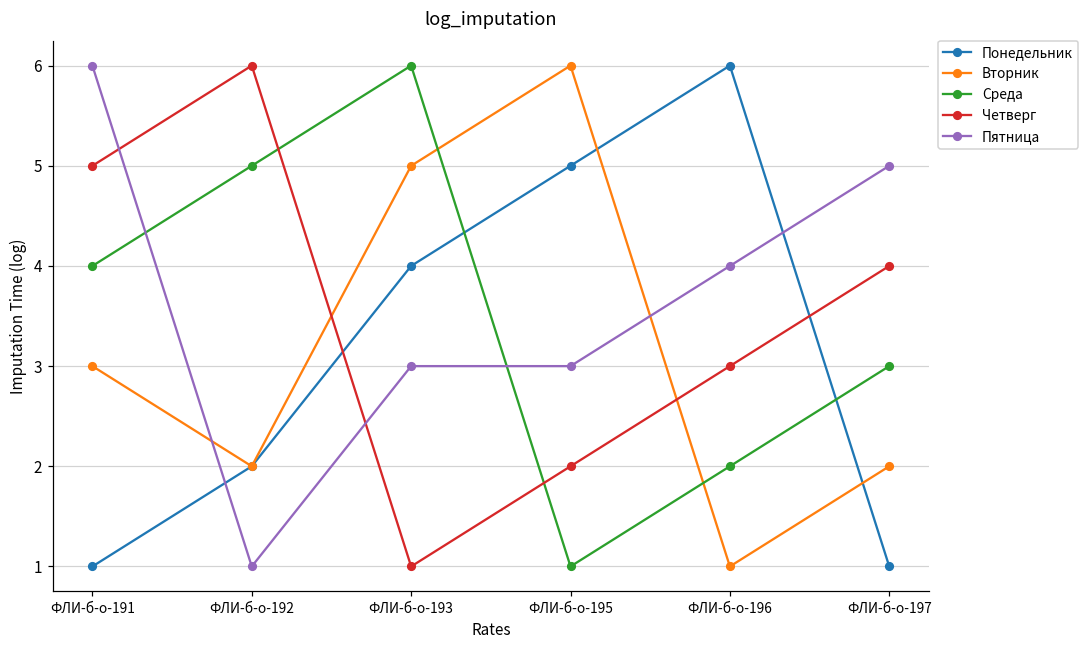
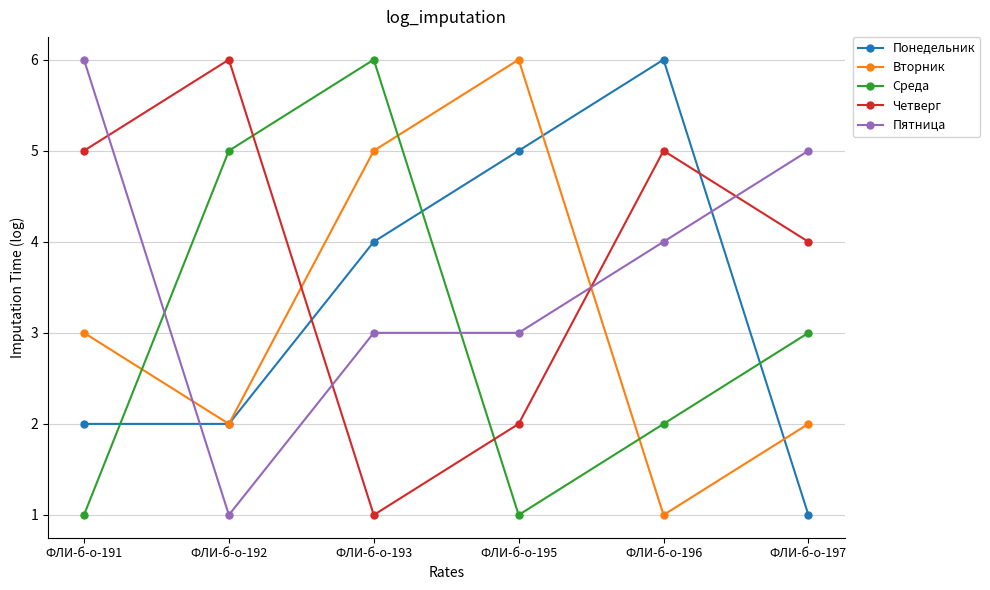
Понедельник, ФЛИ-б-о-191: 1 -> 2
Среда, ФЛИ-б-о-191: 4 -> 1
Четверг, ФЛИ-б-о-196: 3 -> 5
